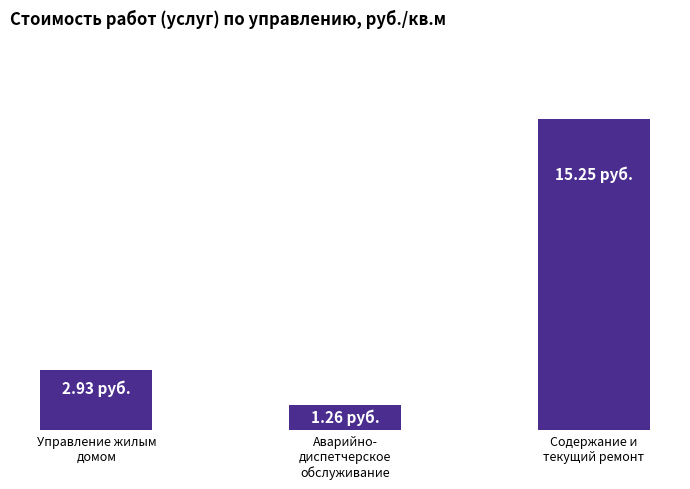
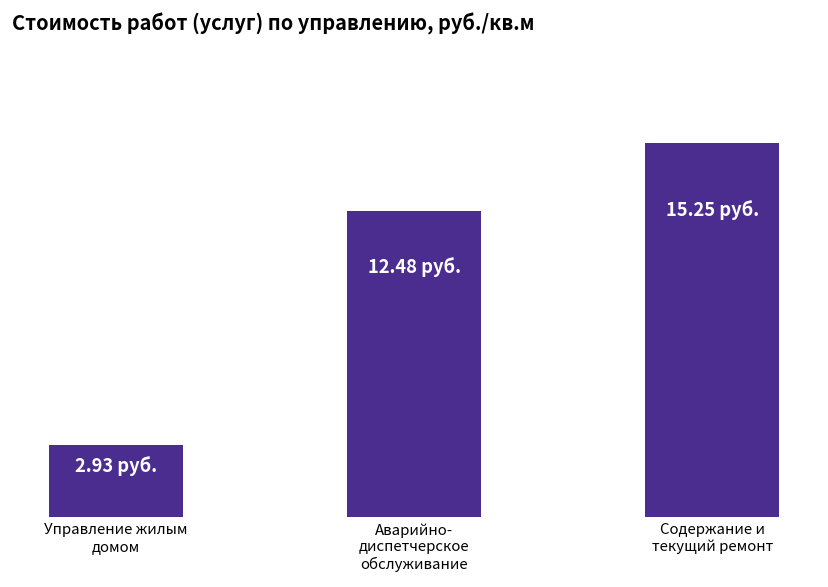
Аварийно- диспетчерское обслуживание: 1.26 -> 12.48
